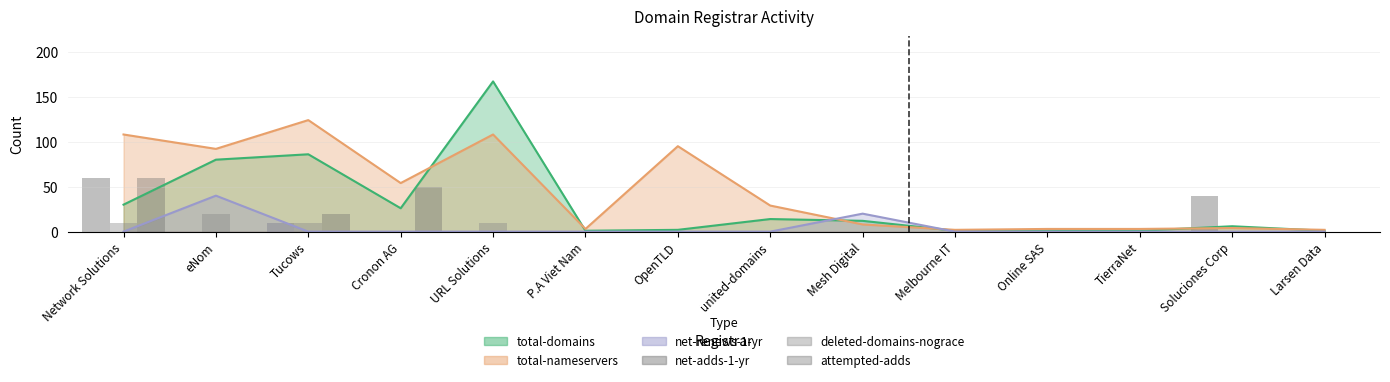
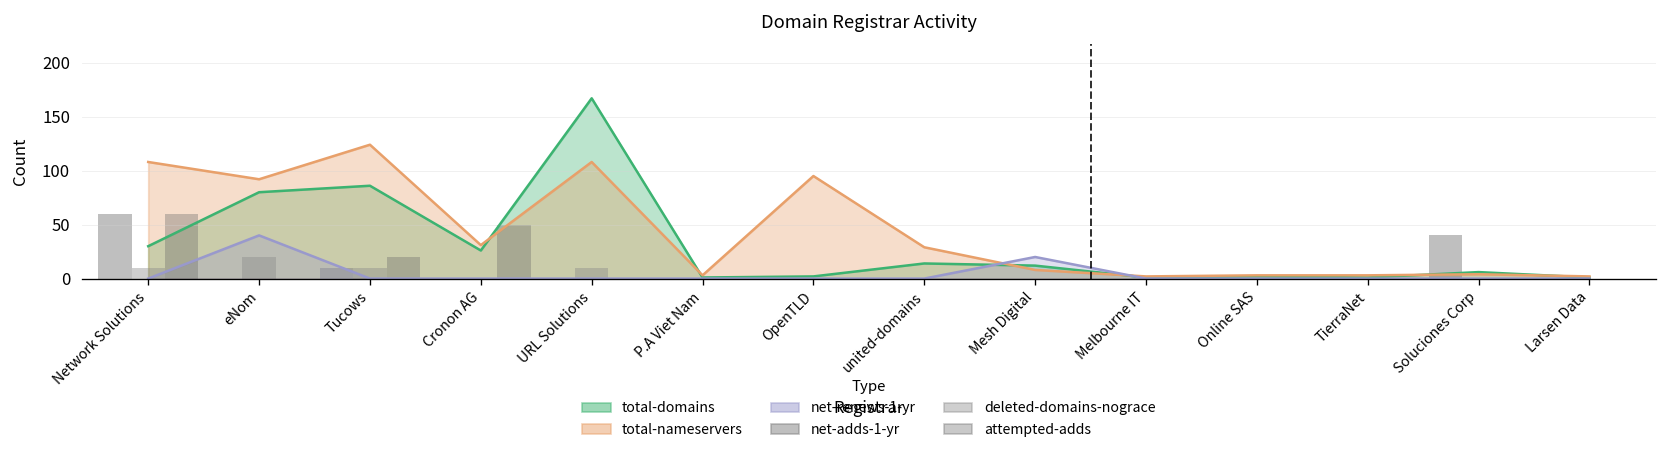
total-nameservers, Cronon AG: 50 -> 30
